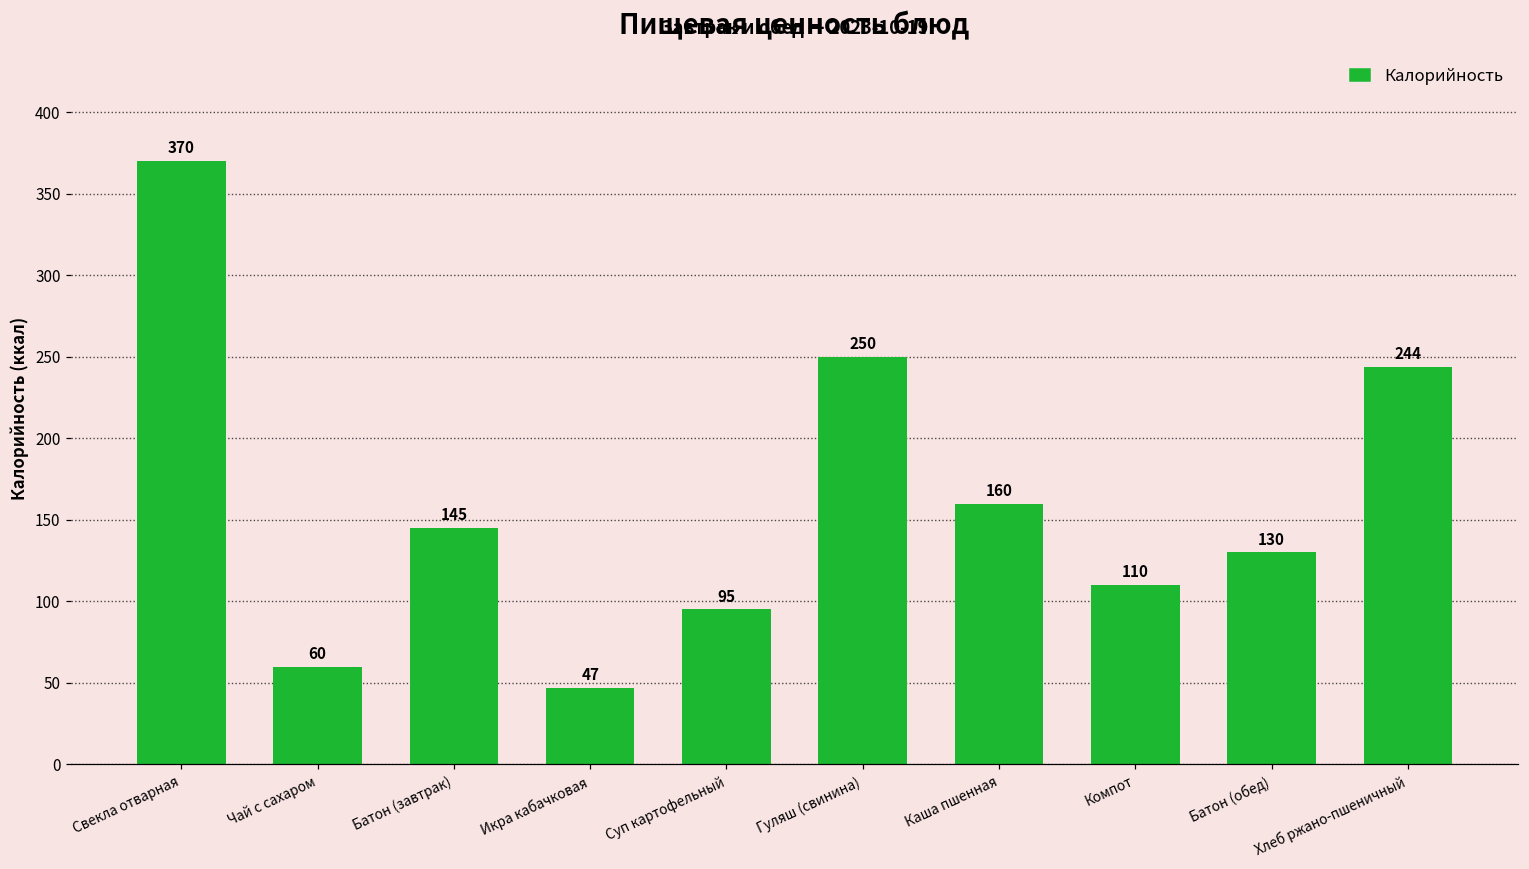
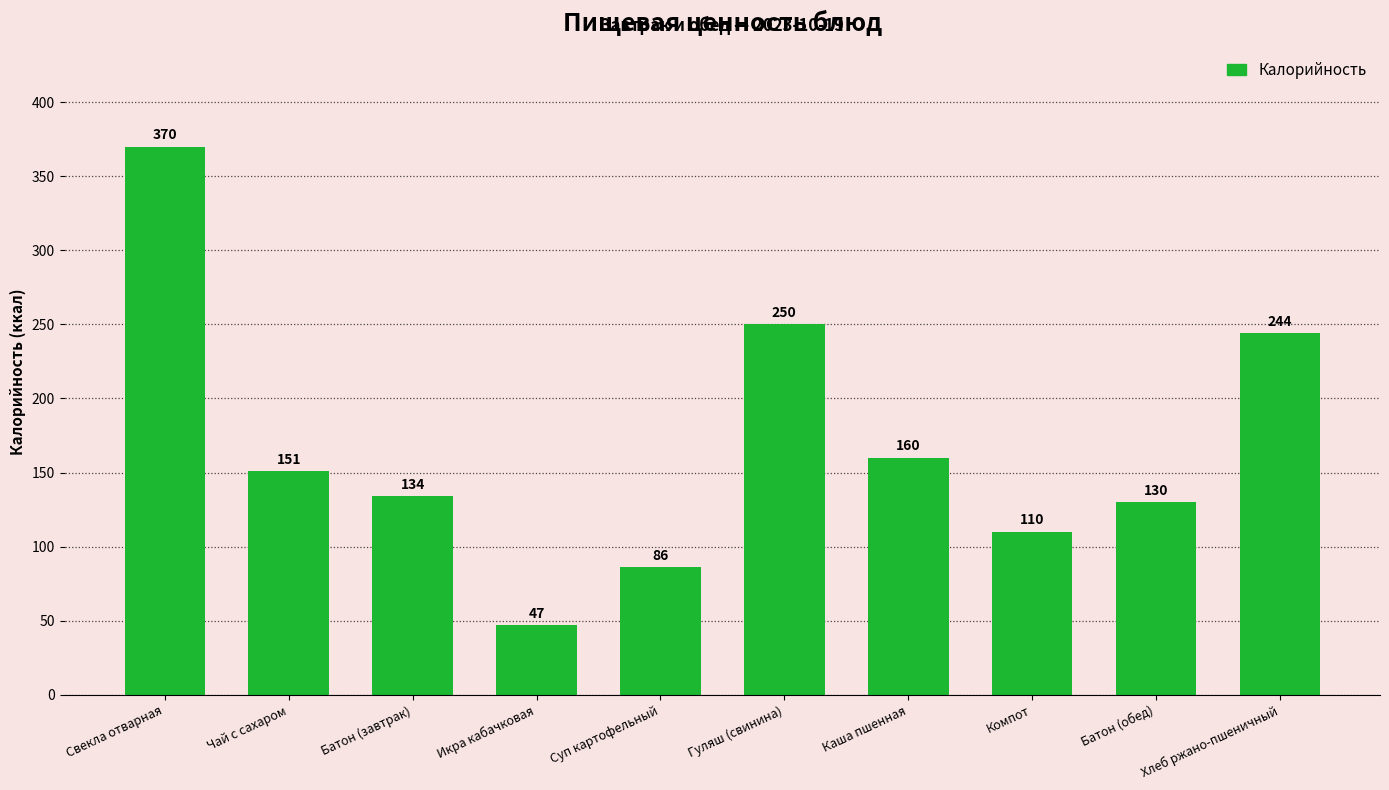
Чай с сахаром: 60 -> 151
Батон (завтрак): 145 -> 134
Суп картофельный: 95 -> 86
